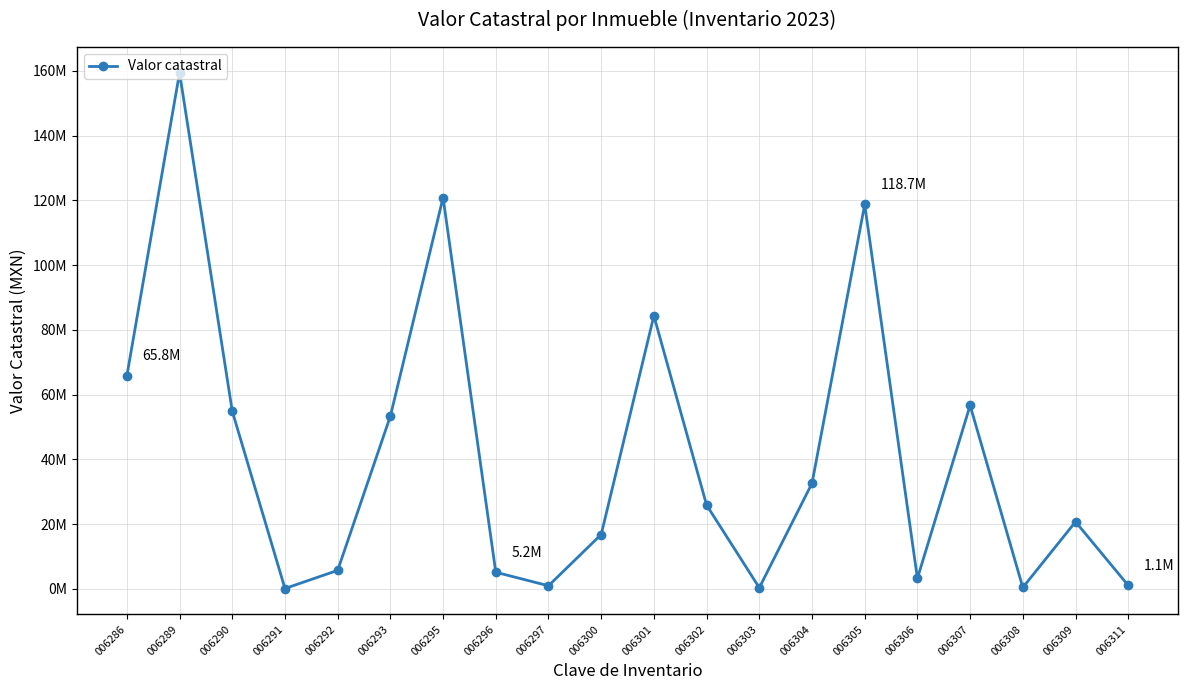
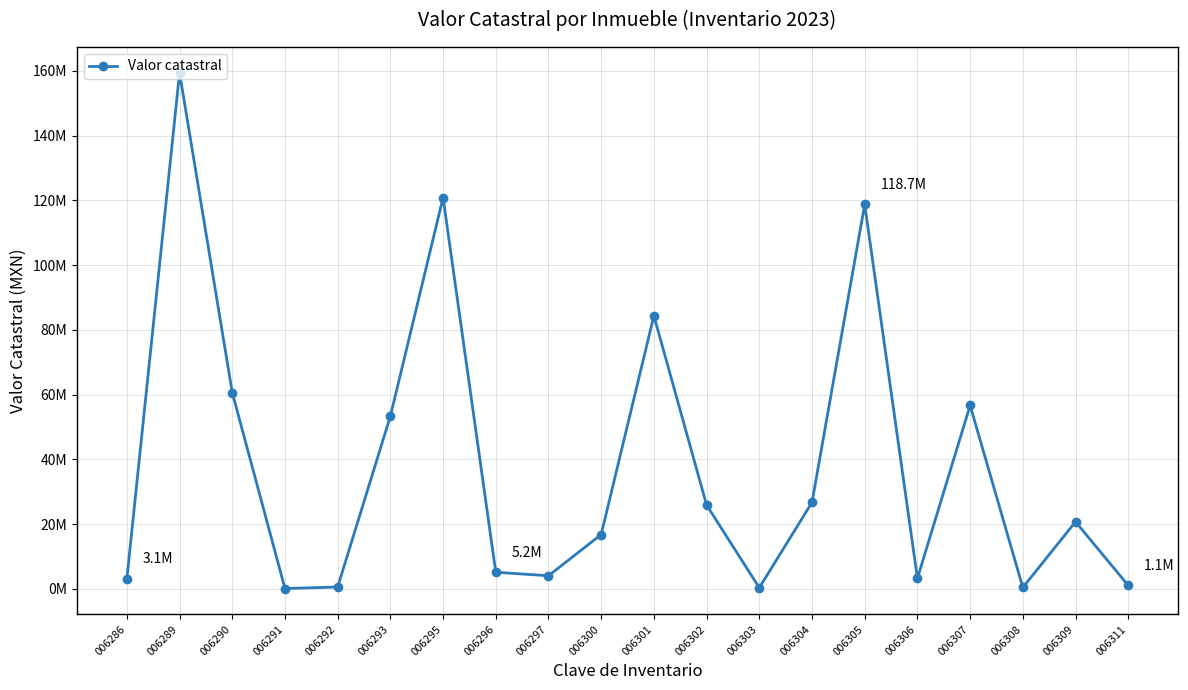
006286: 65.8M -> 3.1M
006290: 55000000 -> 61000000
006292: 6000000 -> 1000000
006297: 1000000 -> 4000000
006304: 33000000 -> 27000000
